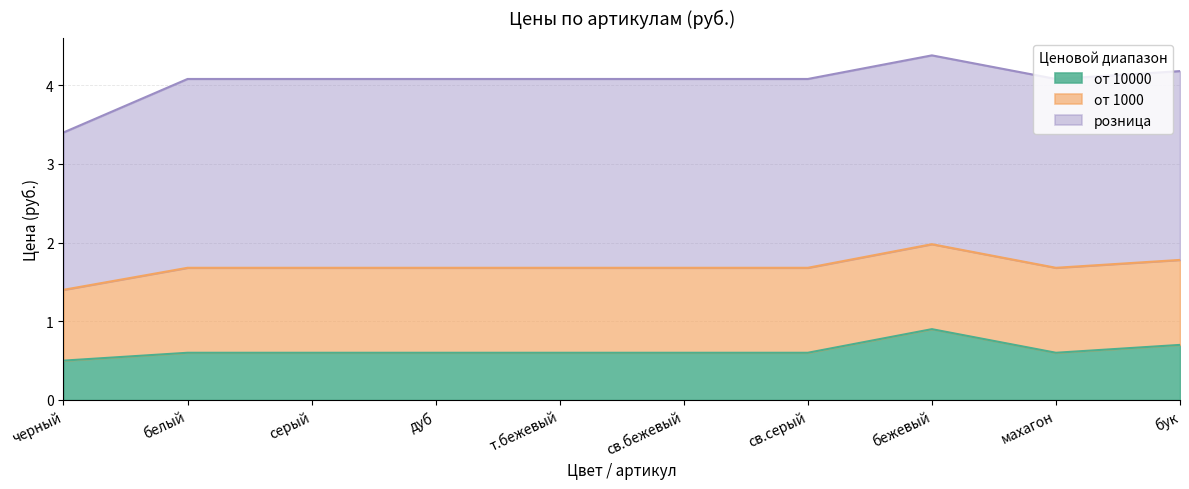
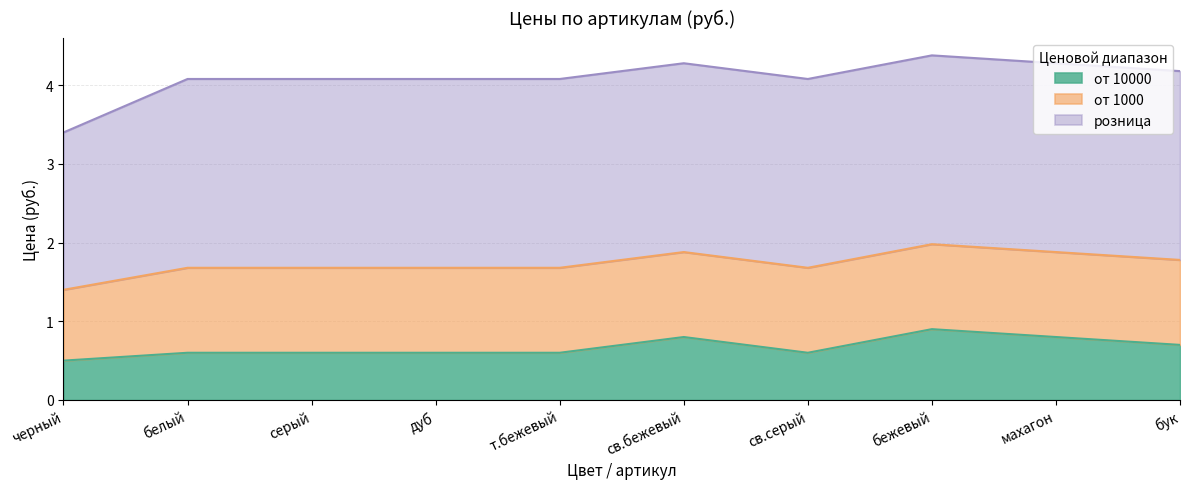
от 10000, св.бежевый: 0.6 -> 0.8
от 10000, махагон: 0.6 -> 0.8
